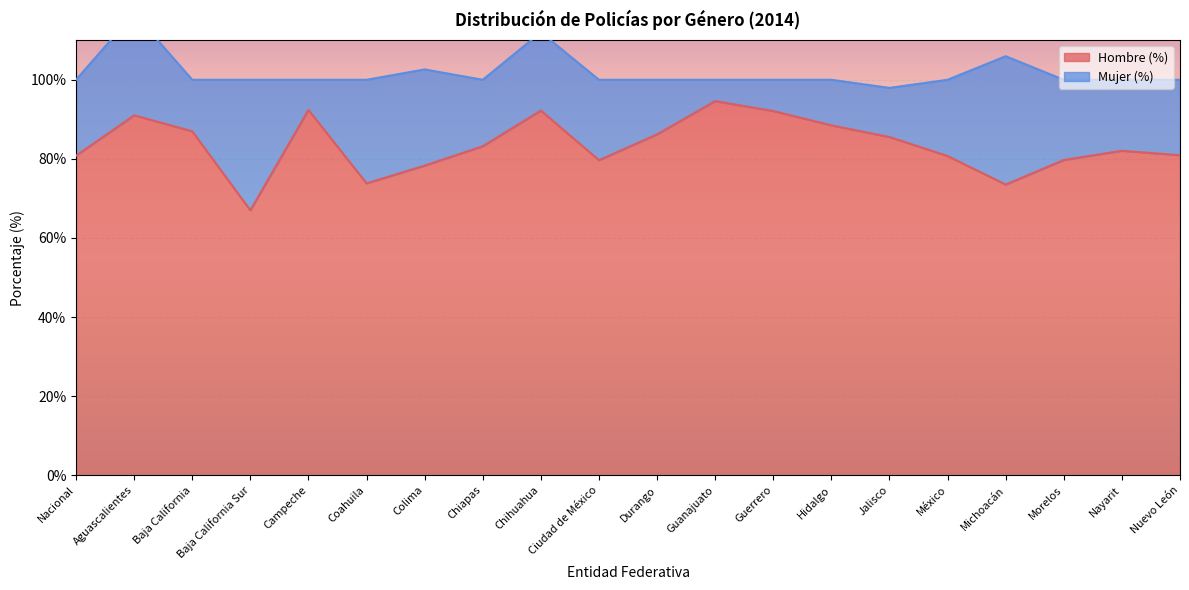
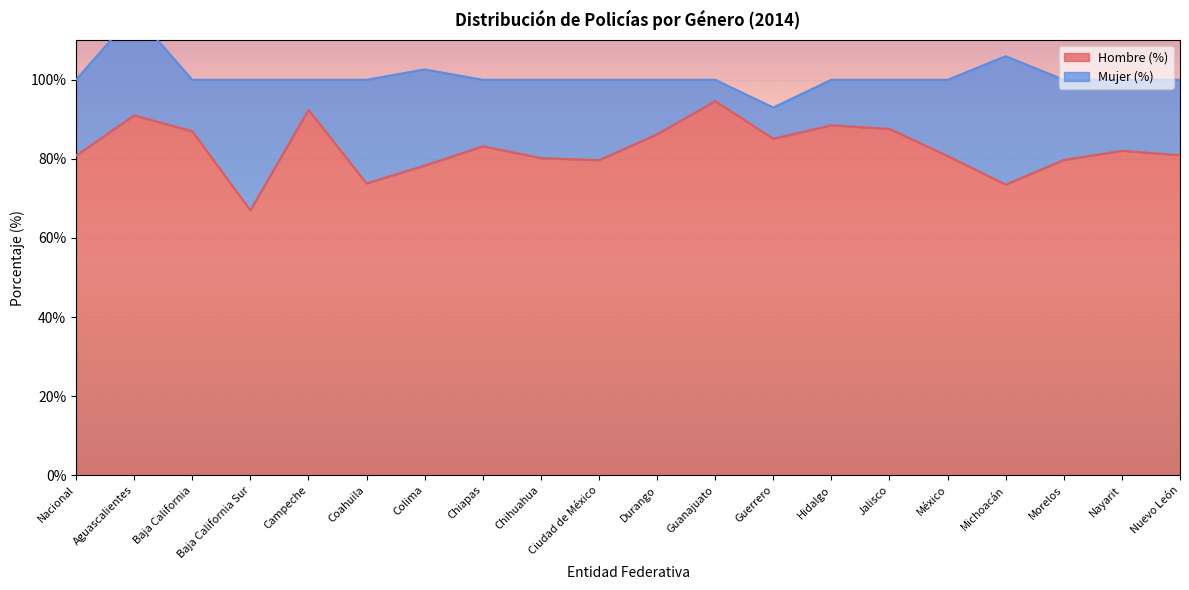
Hombre (%), Chihuahua: 92% -> 80%
Hombre (%), Guerrero: 92% -> 85%
Hombre (%), Jalisco: 86% -> 88%
